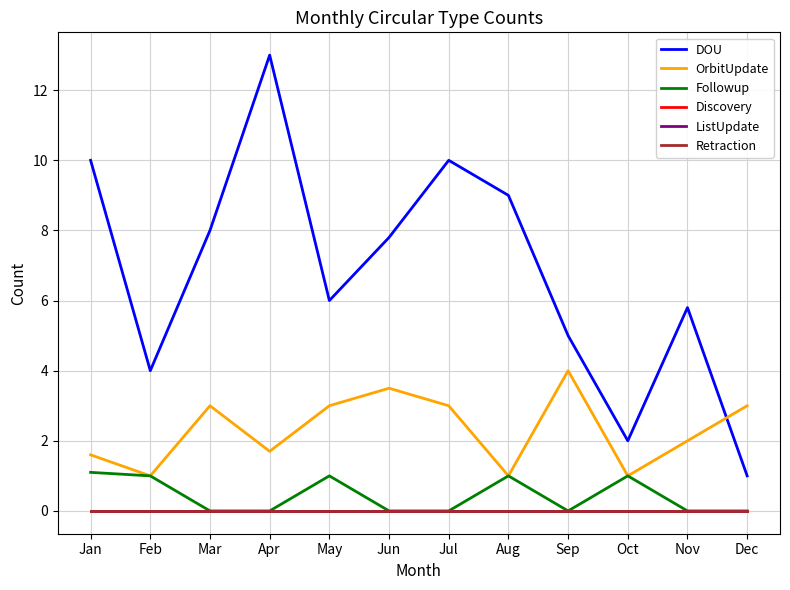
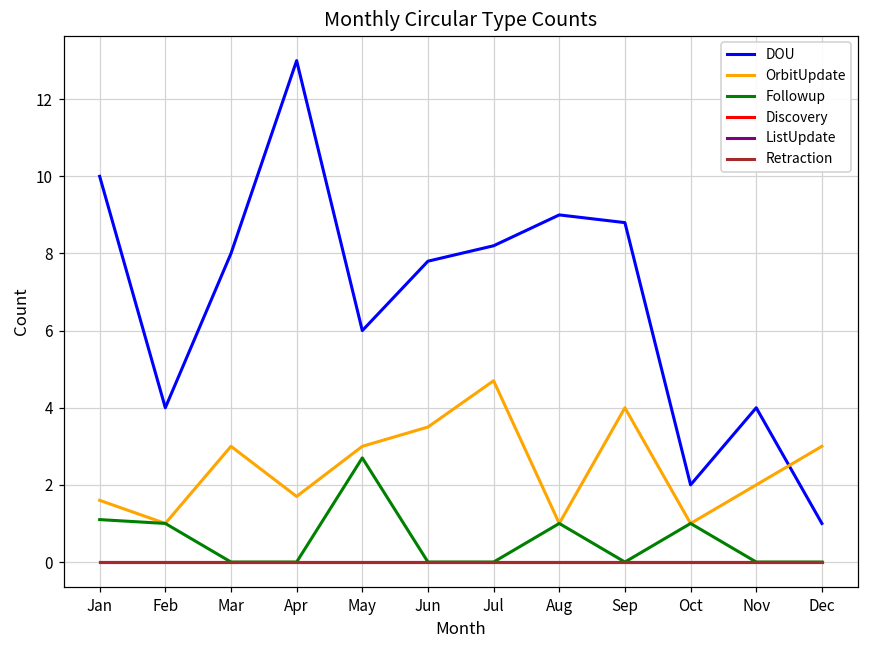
Followup, May: 1.0 -> 2.7
DOU, Jul: 10.0 -> 8.2
OrbitUpdate, Jul: 3.0 -> 4.7
DOU, Sep: 5.0 -> 8.8
DOU, Nov: 5.8 -> 4.0
